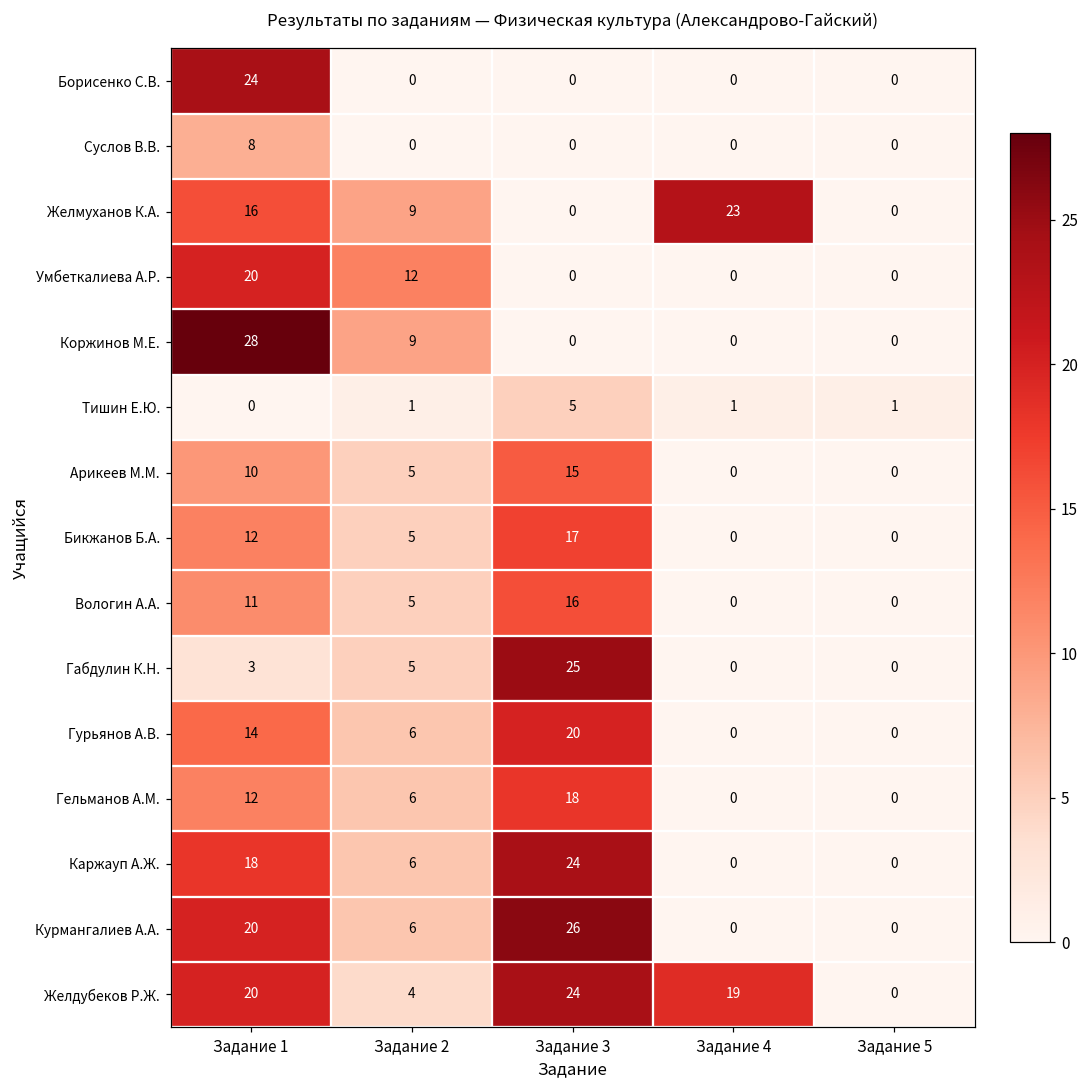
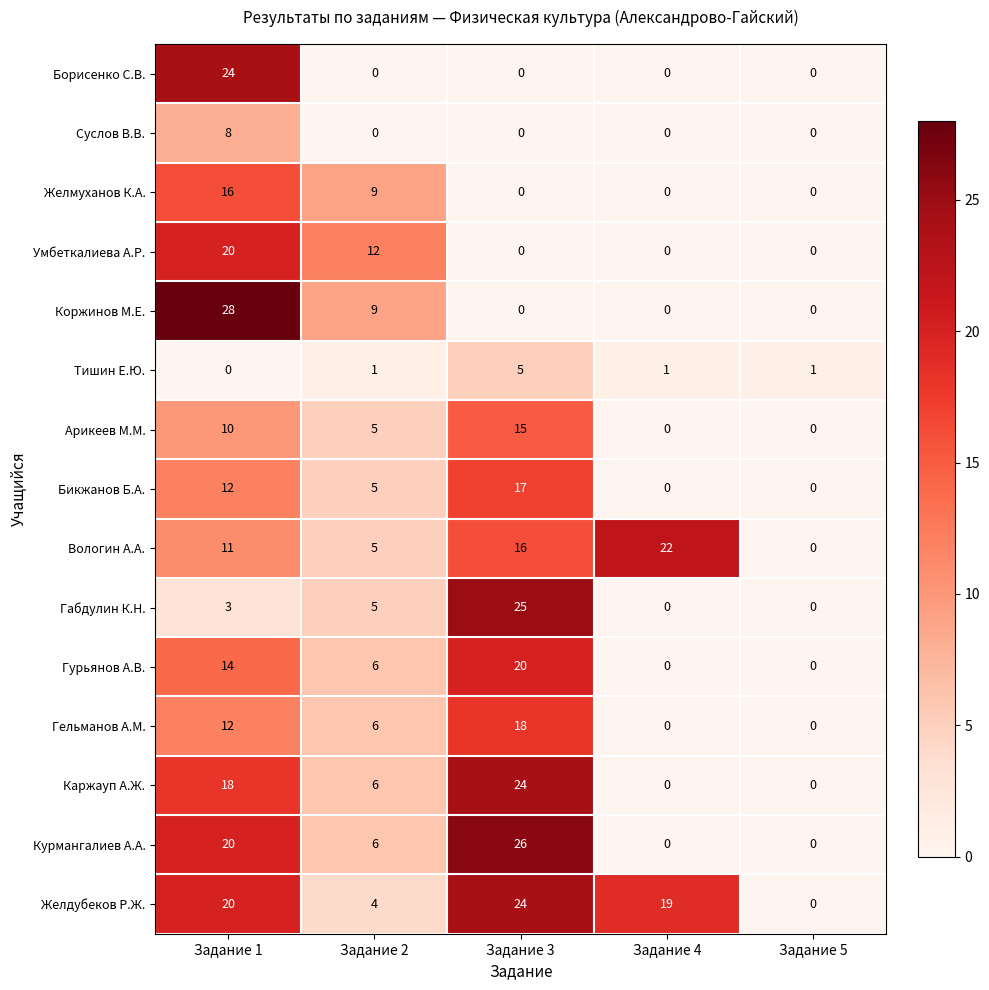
Желмуханов К.А., Задание 4: 23 -> 0
Вологин А.А., Задание 4: 0 -> 22
